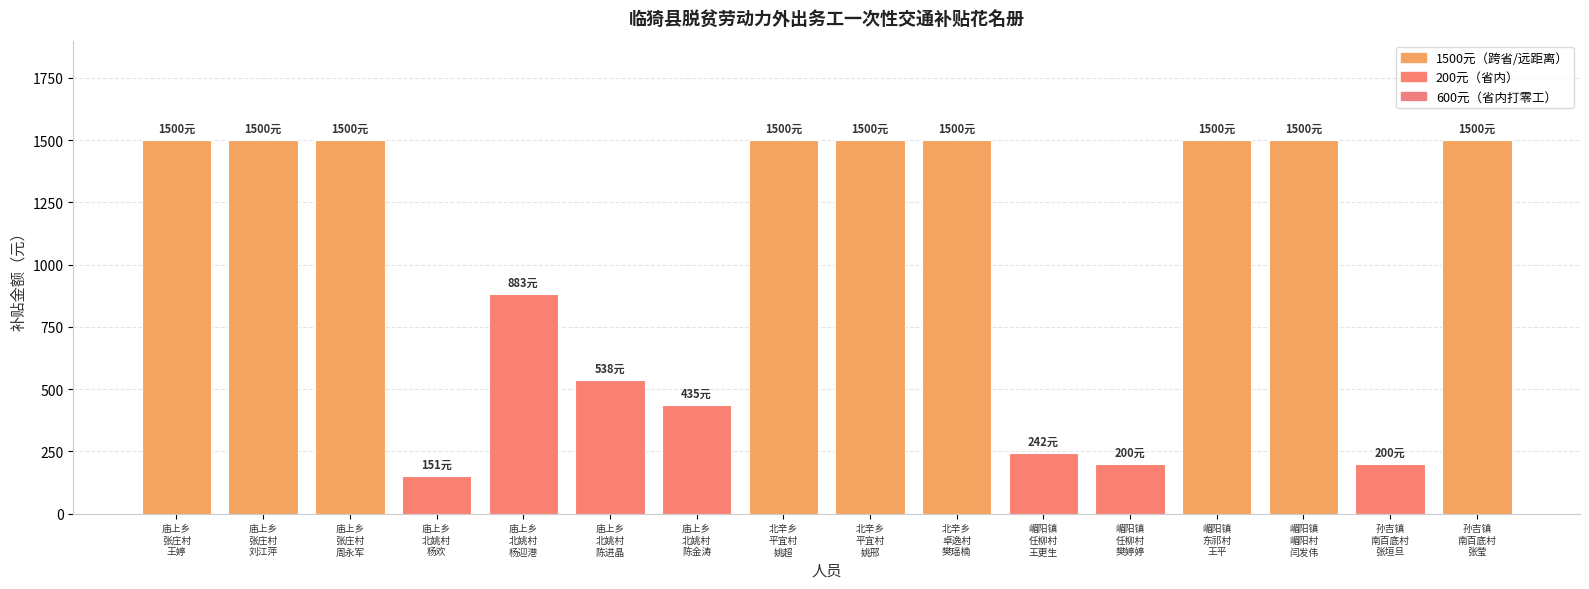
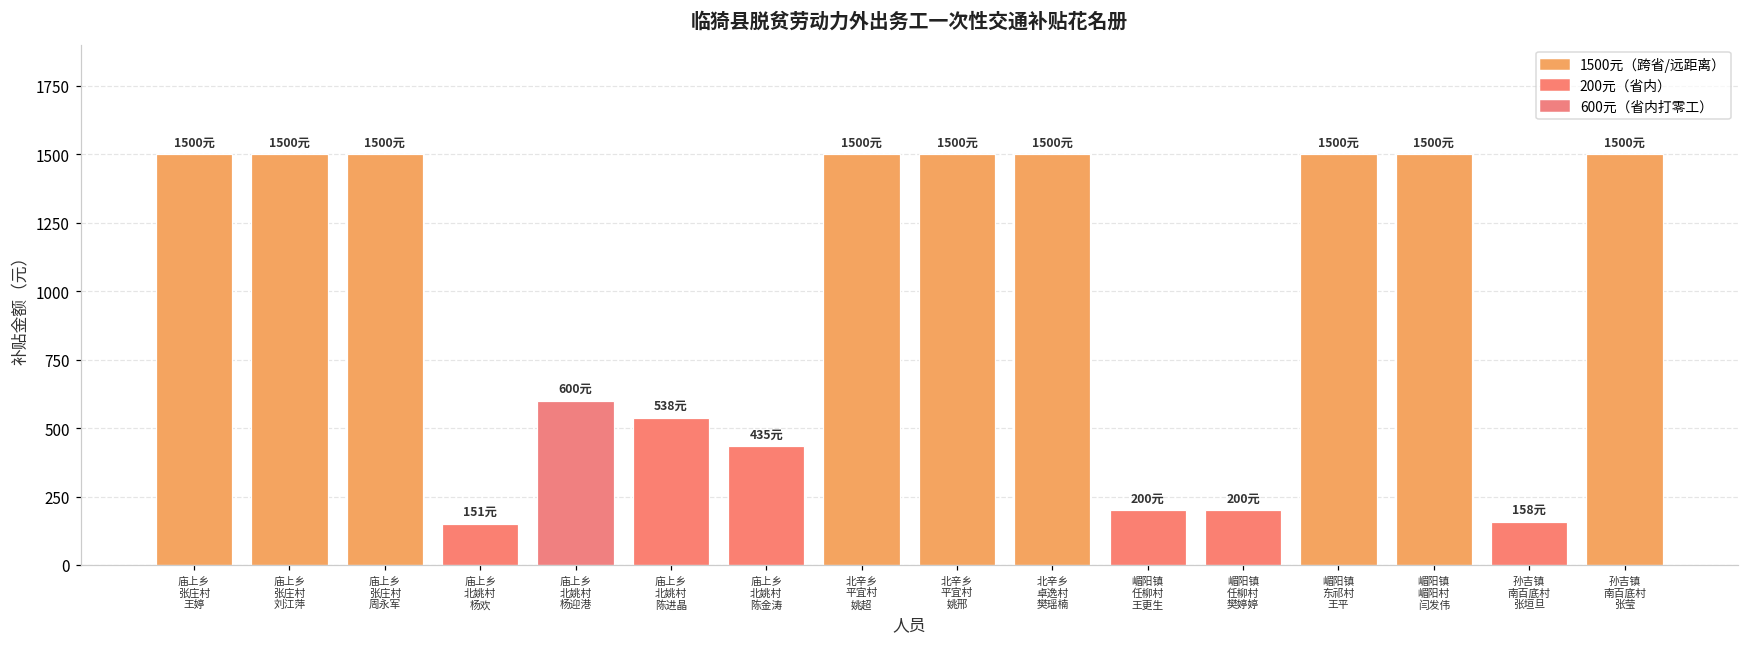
庙上乡 北姚村 杨迎港: 883元 -> 600元
嵋阳镇 任柳村 王更生: 242元 -> 200元
孙吉镇 南百底村 张垣旦: 200元 -> 158元
